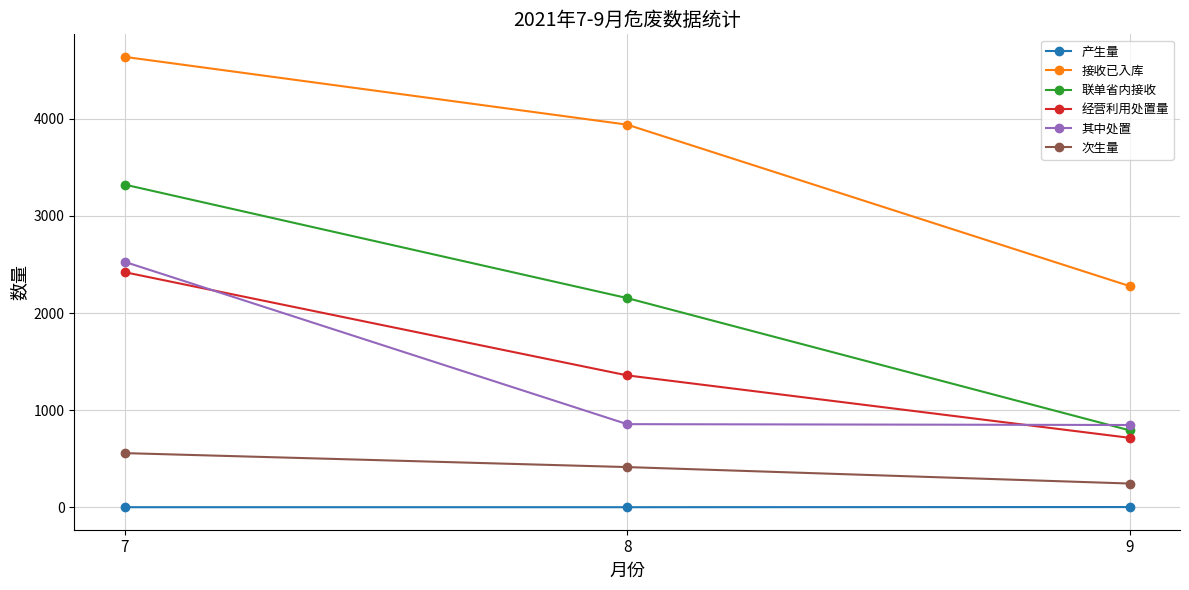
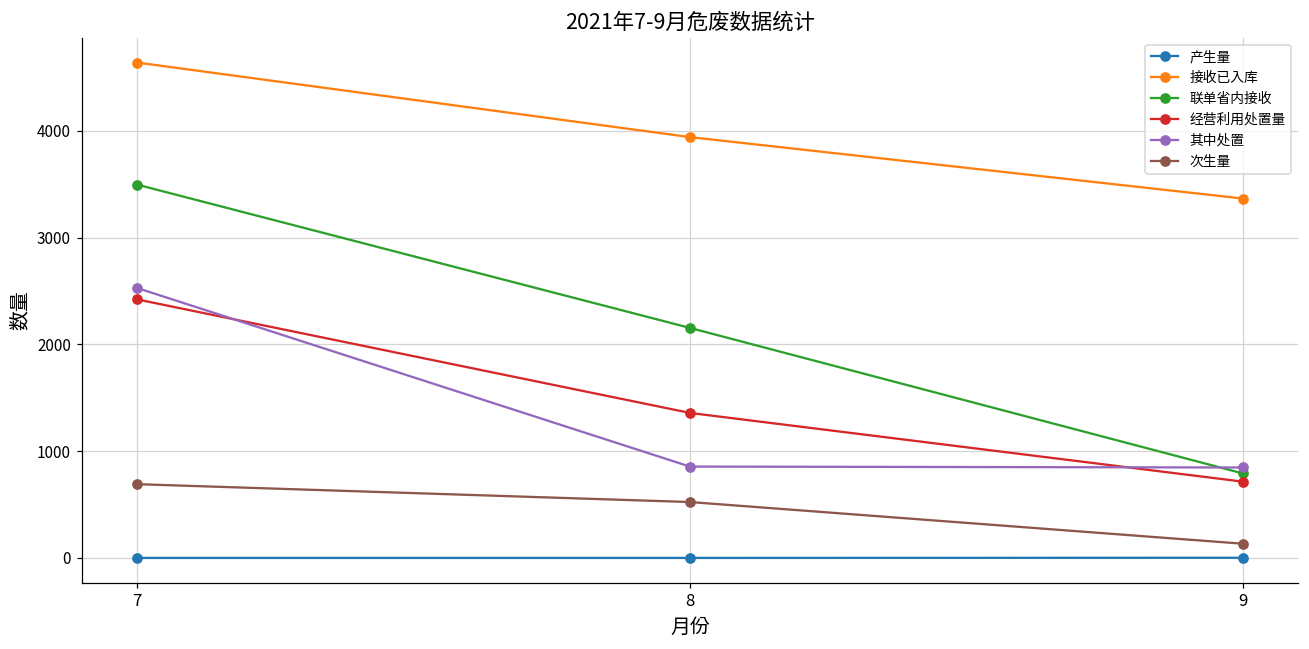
联单省内接收, 7: 3300 -> 3500
次生量, 7: 600 -> 700
次生量, 8: 400 -> 500
接收已入库, 9: 2300 -> 3400
次生量, 9: 200 -> 100
